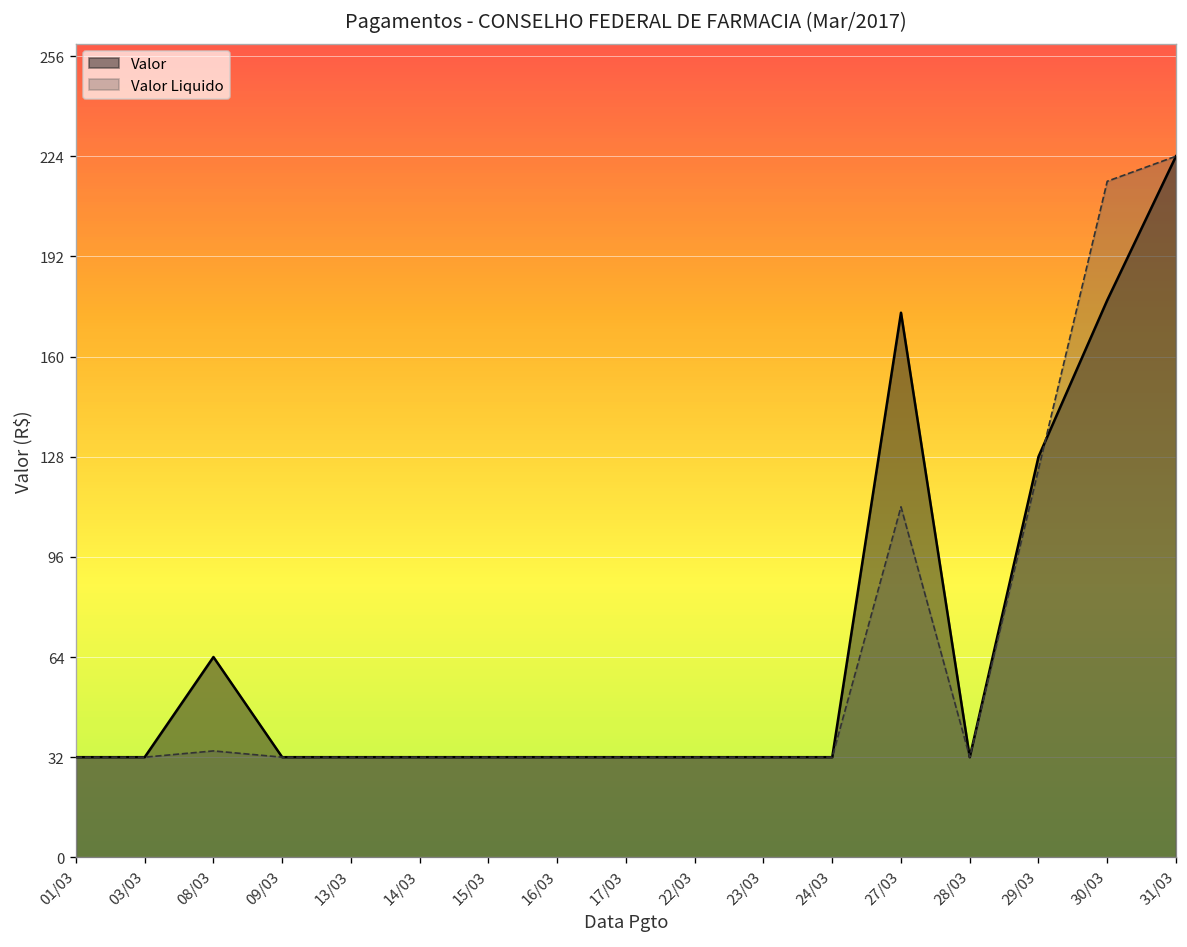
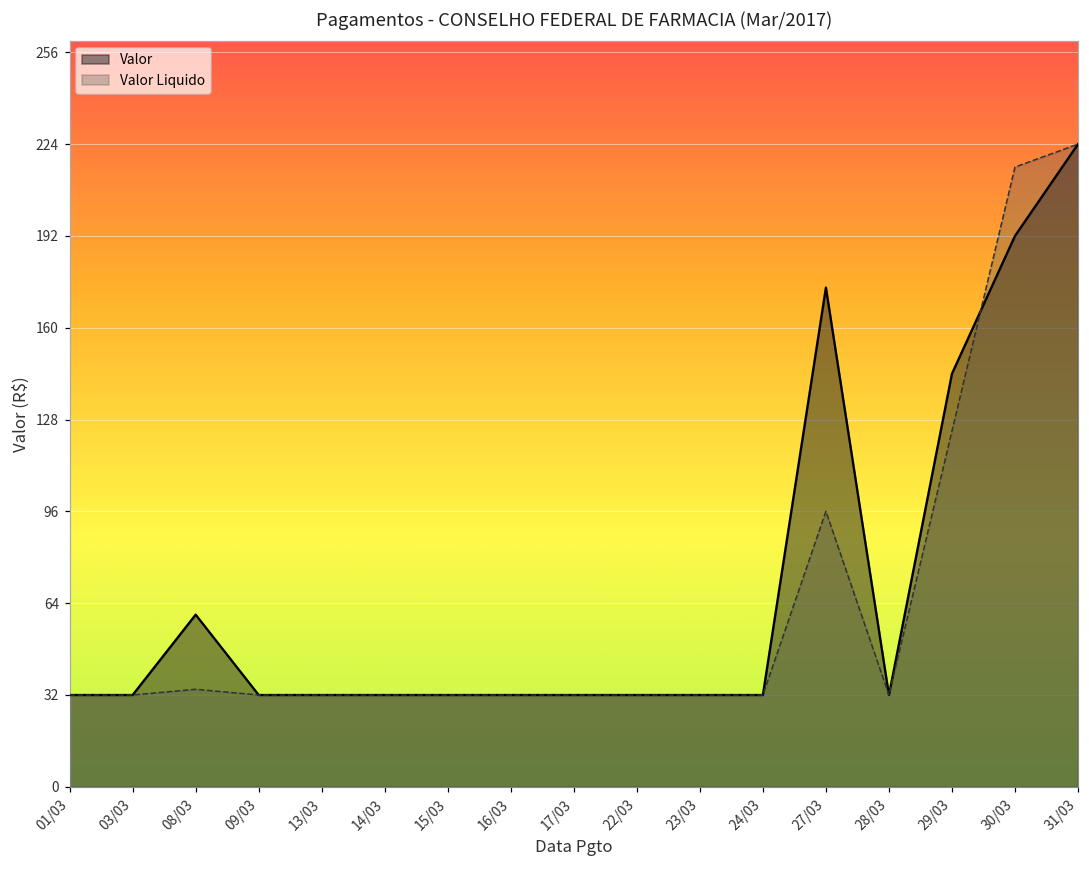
Valor, 08/03: 64 -> 60
Valor Liquido, 27/03: 112 -> 96
Valor, 29/03: 128 -> 144
Valor, 30/03: 178 -> 192
